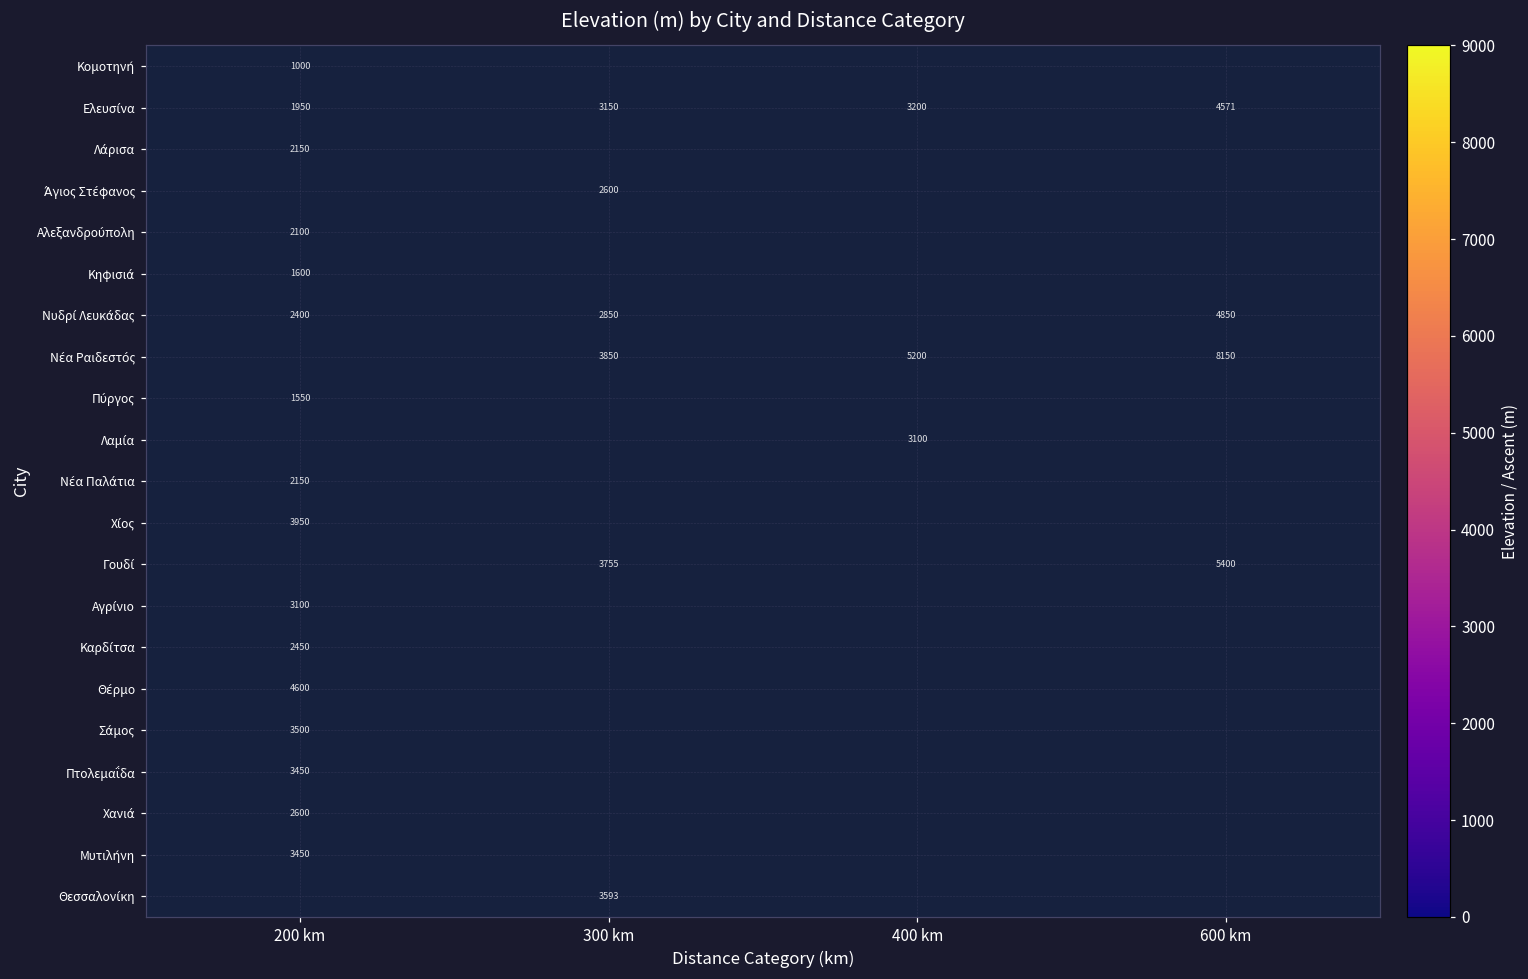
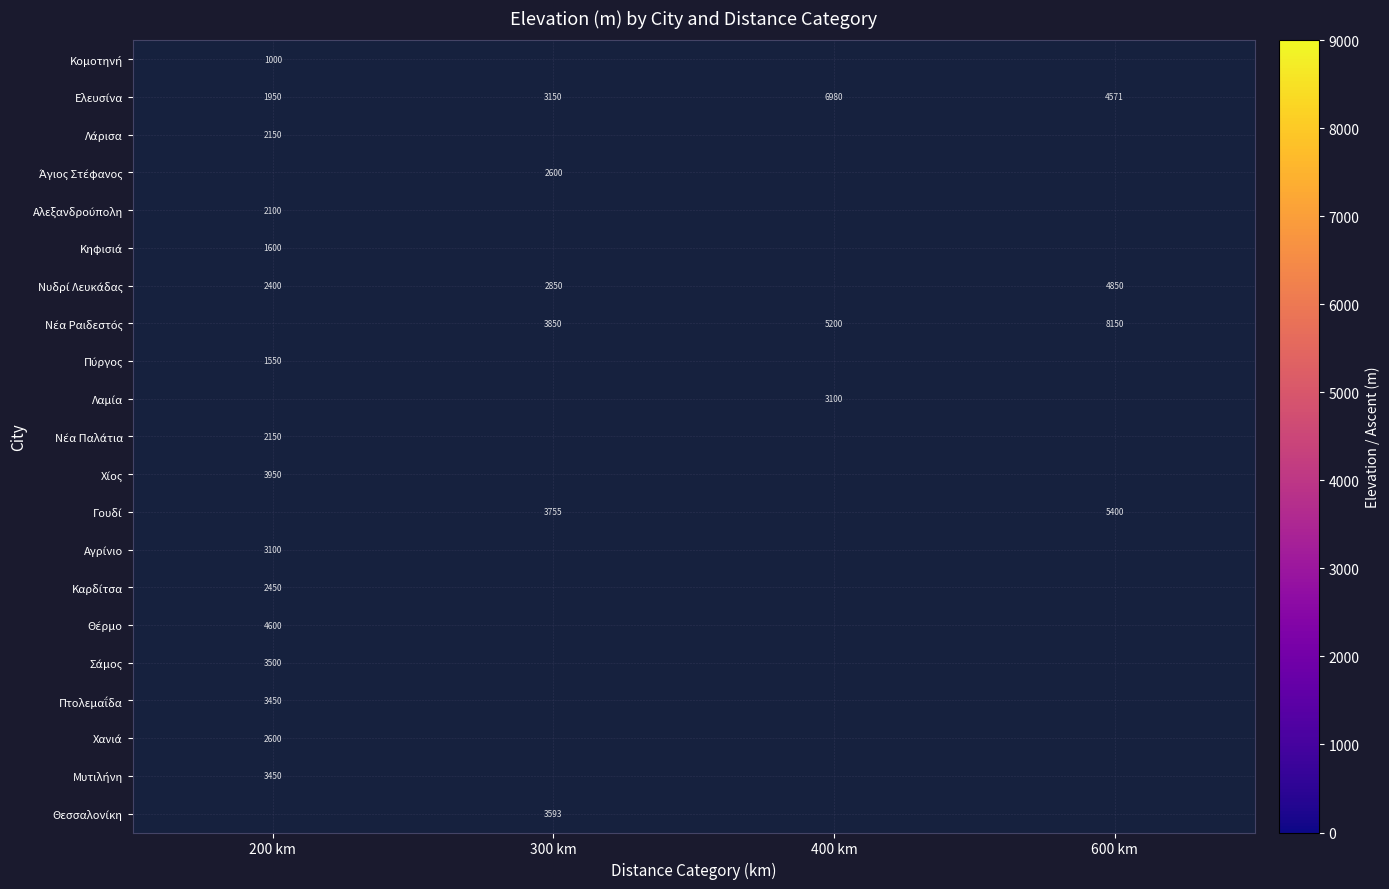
Ελευσίνα, 400 km: 3200 -> 6980
